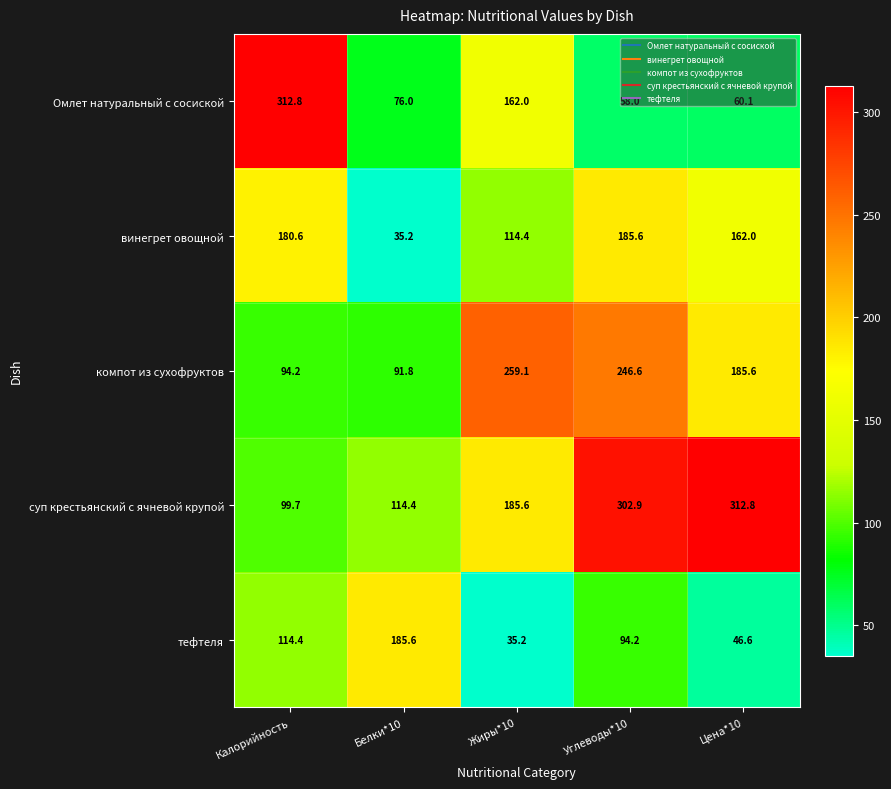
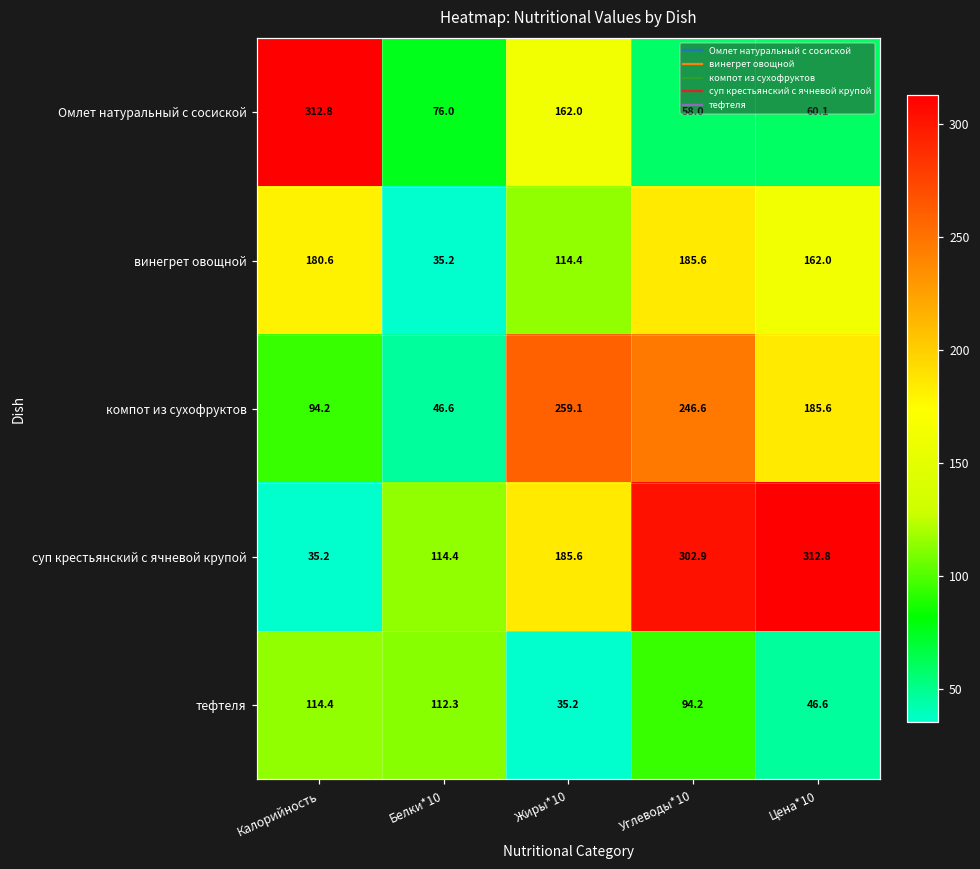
компот из сухофруктов, Белки*10: 91.8 -> 46.6
суп крестьянский с ячневой крупой, Калорийность: 99.7 -> 35.2
тефтеля, Белки*10: 185.6 -> 112.3
